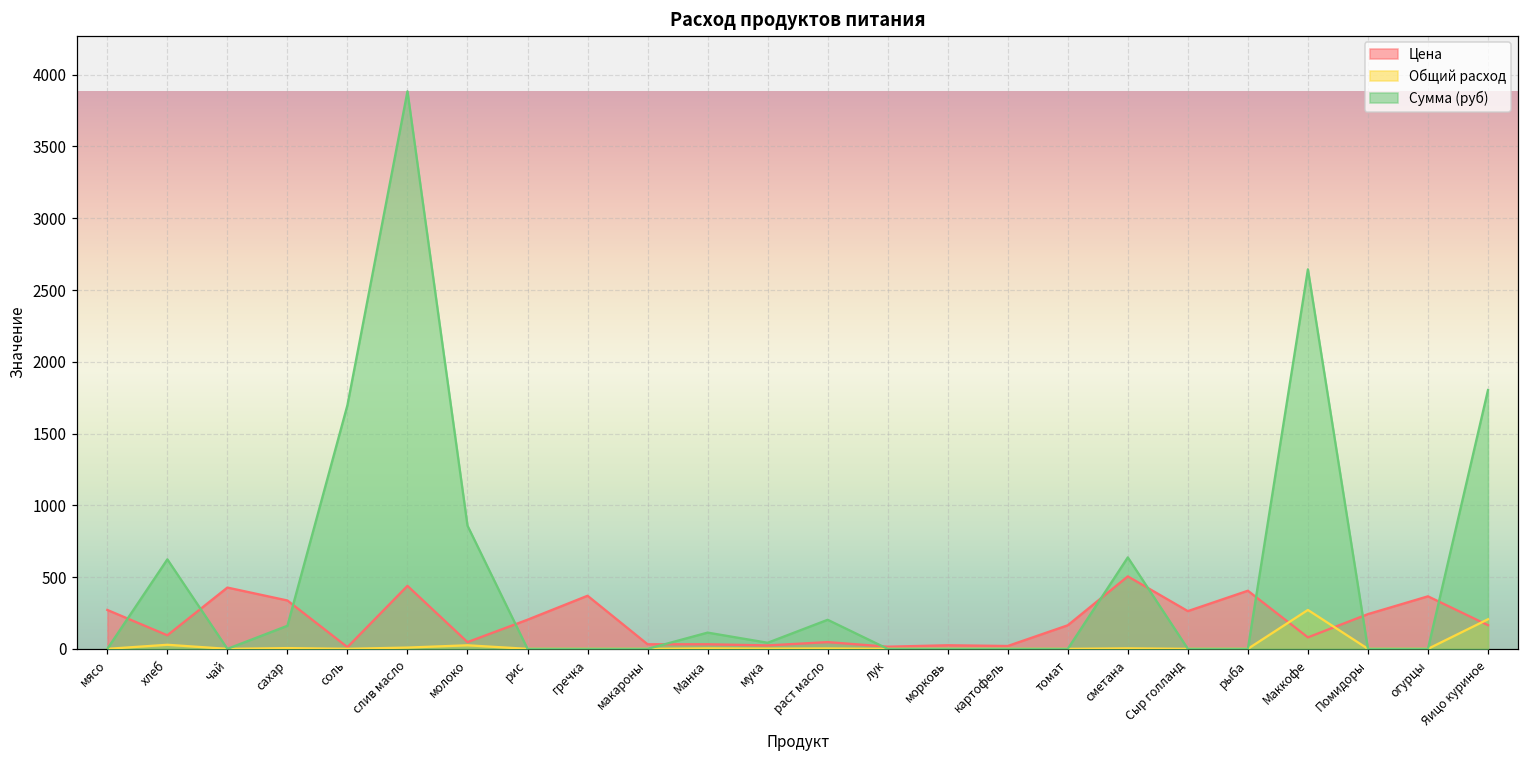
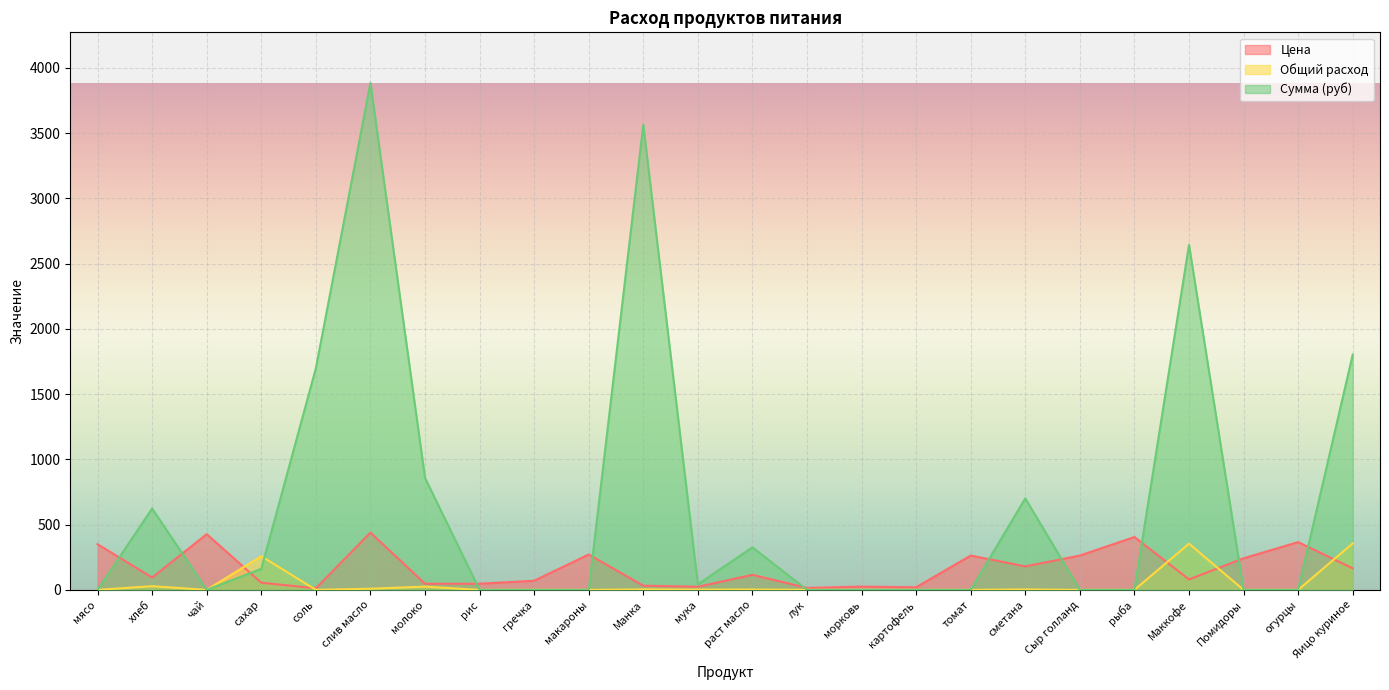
Цена, мясо: 270 -> 350
Цена, сахар: 340 -> 60
Общий расход, сахар: 10 -> 260
Цена, рис: 200 -> 50
Цена, гречка: 370 -> 70
Цена, макароны: 30 -> 270
Сумма (руб), Манка: 110 -> 3560
Цена, раст масло: 50 -> 120
Сумма (руб), раст масло: 200 -> 330
Цена, томат: 160 -> 260
Цена, сметана: 510 -> 180
Сумма (руб), сметана: 640 -> 700
Общий расход, Маккофе: 270 -> 350
Общий расход, Яицо куриное: 210 -> 360
